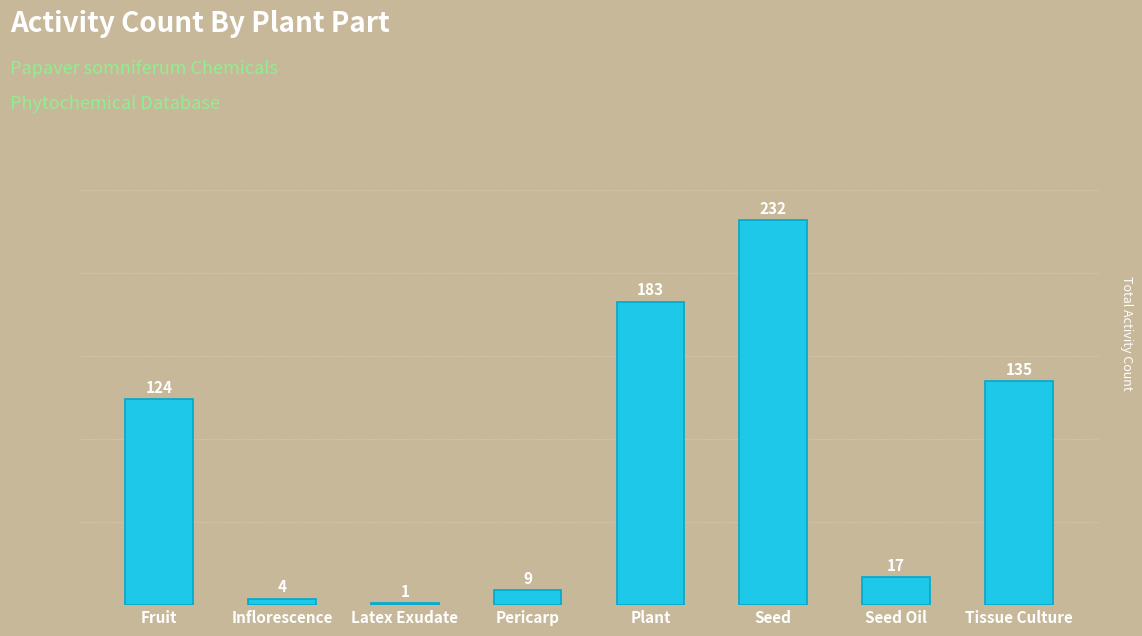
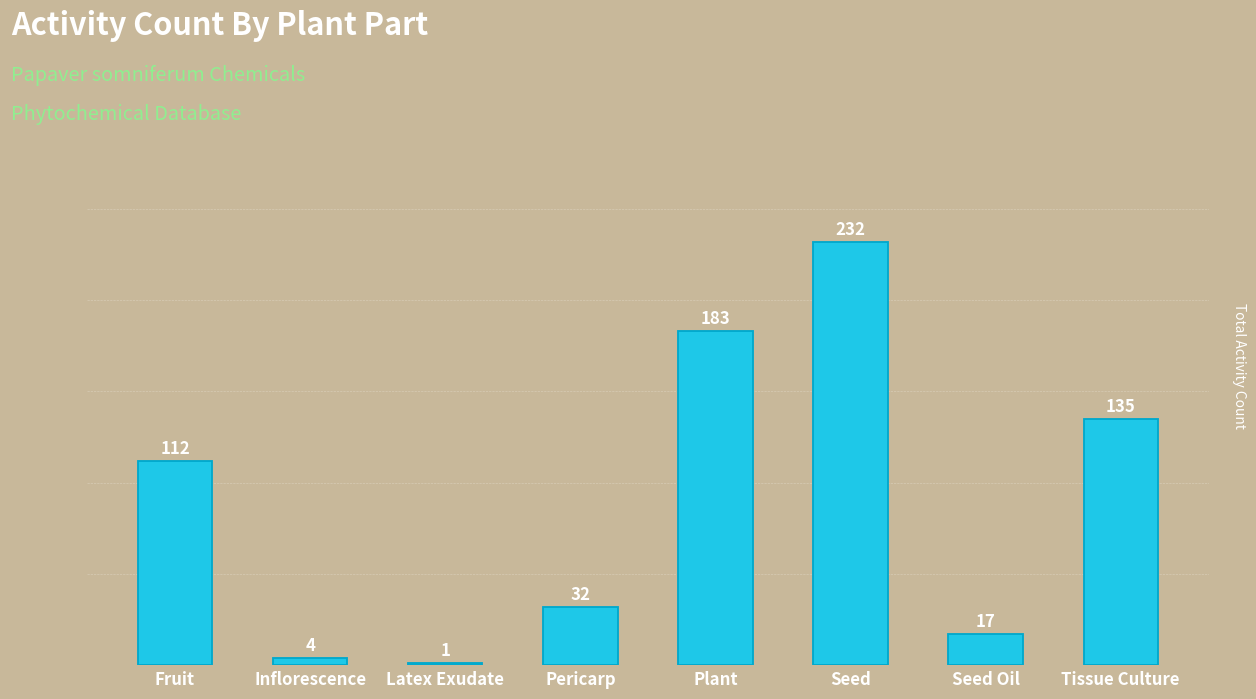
Fruit: 124 -> 112
Pericarp: 9 -> 32
